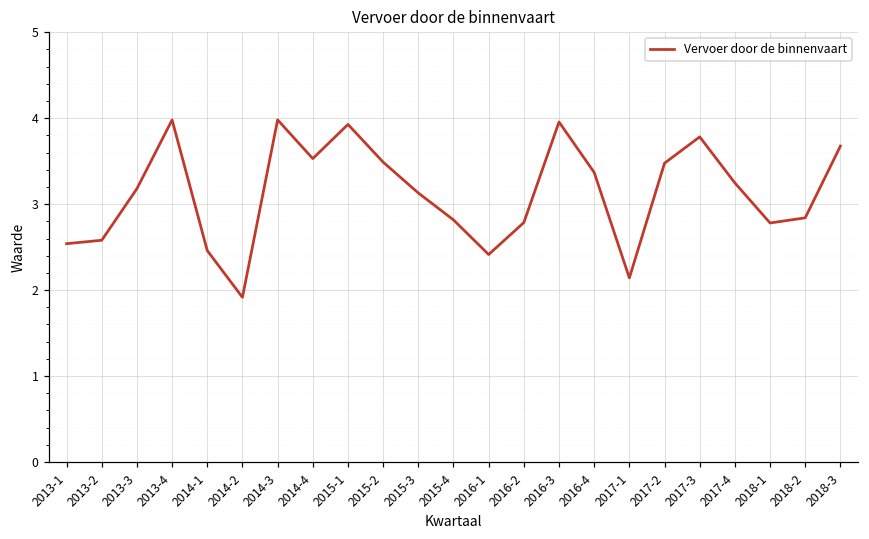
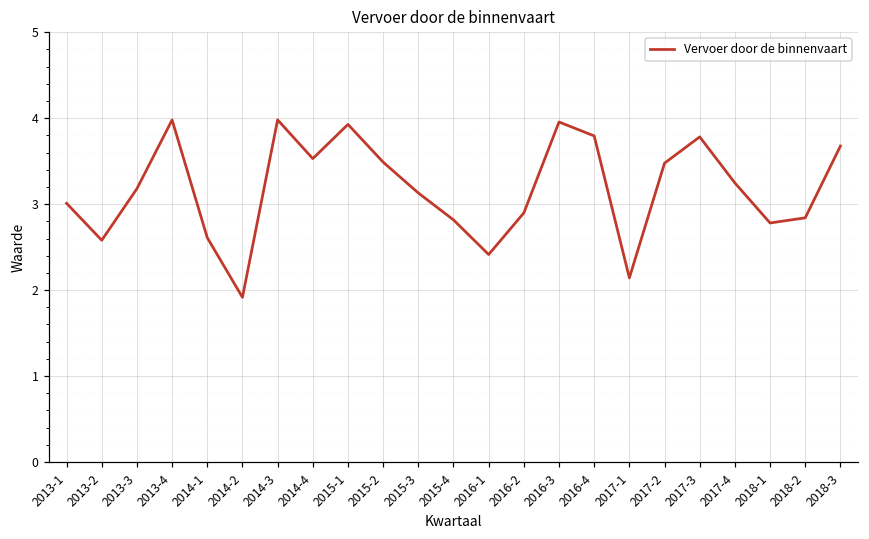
2013-1: 2.5 -> 3.0
2014-1: 2.5 -> 2.6
2016-2: 2.8 -> 2.9
2016-4: 3.4 -> 3.8
